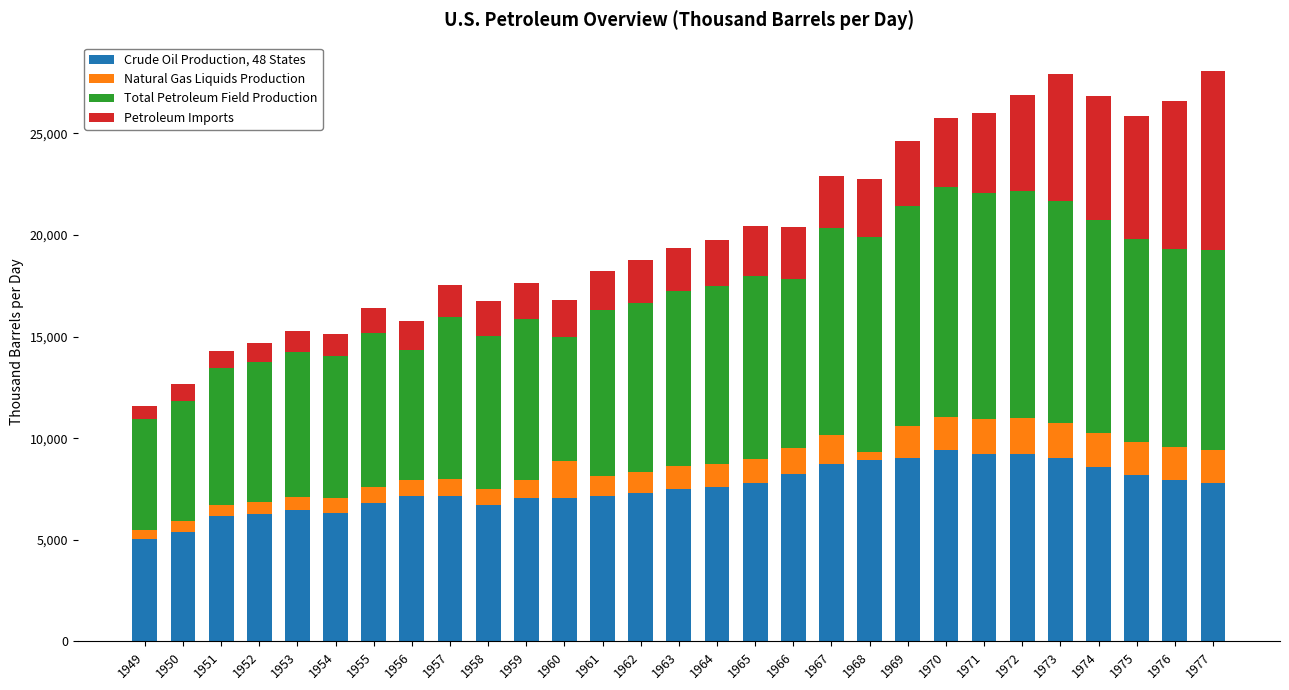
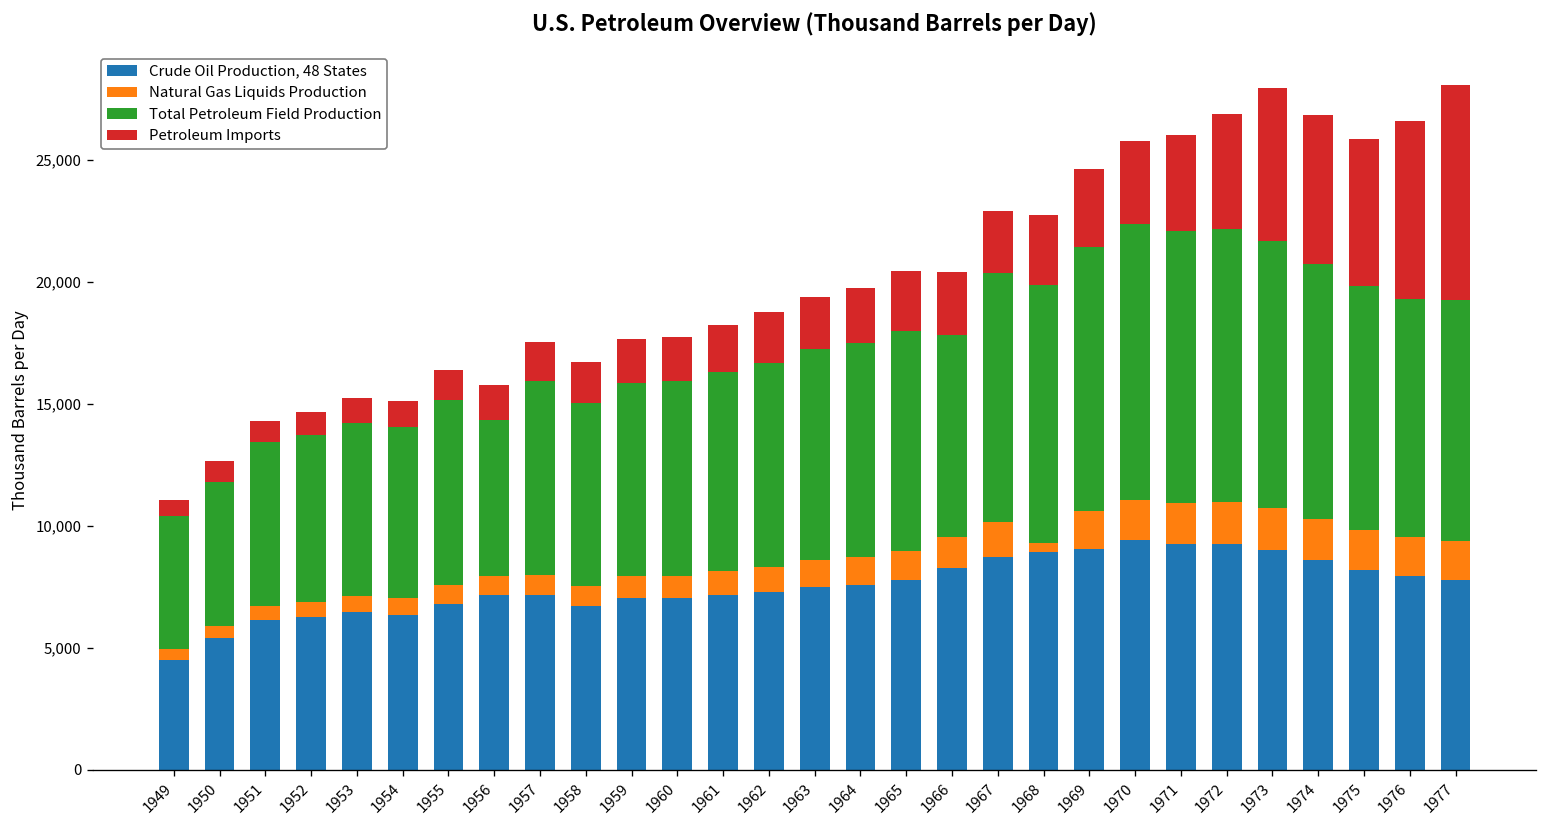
Crude Oil Production, 48 States, 1949: 5,000 -> 4,500
Natural Gas Liquids Production, 1960: 1,800 -> 900
Total Petroleum Field Production, 1960: 6,100 -> 8,000
